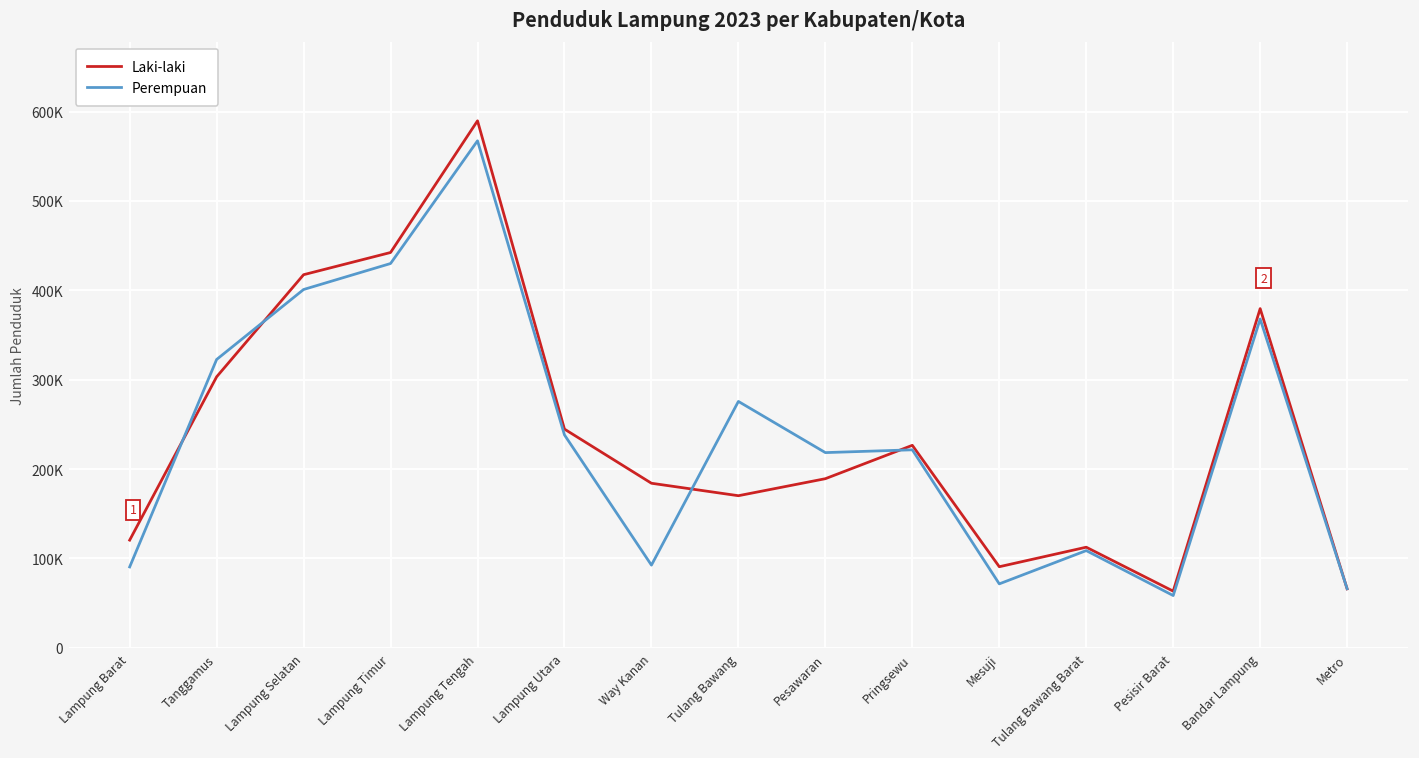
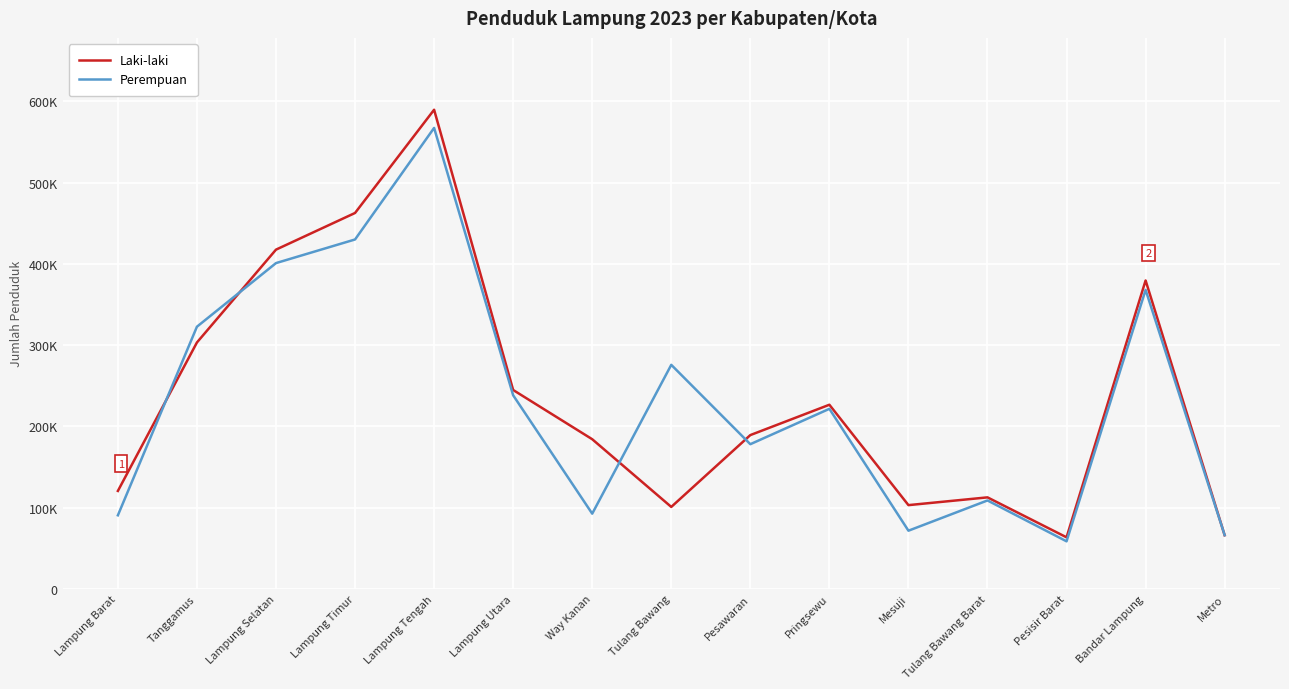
Laki-laki, Lampung Timur: 440000 -> 460000
Laki-laki, Tulang Bawang: 170000 -> 100000
Perempuan, Pesawaran: 220000 -> 180000
Laki-laki, Mesuji: 90000 -> 100000
